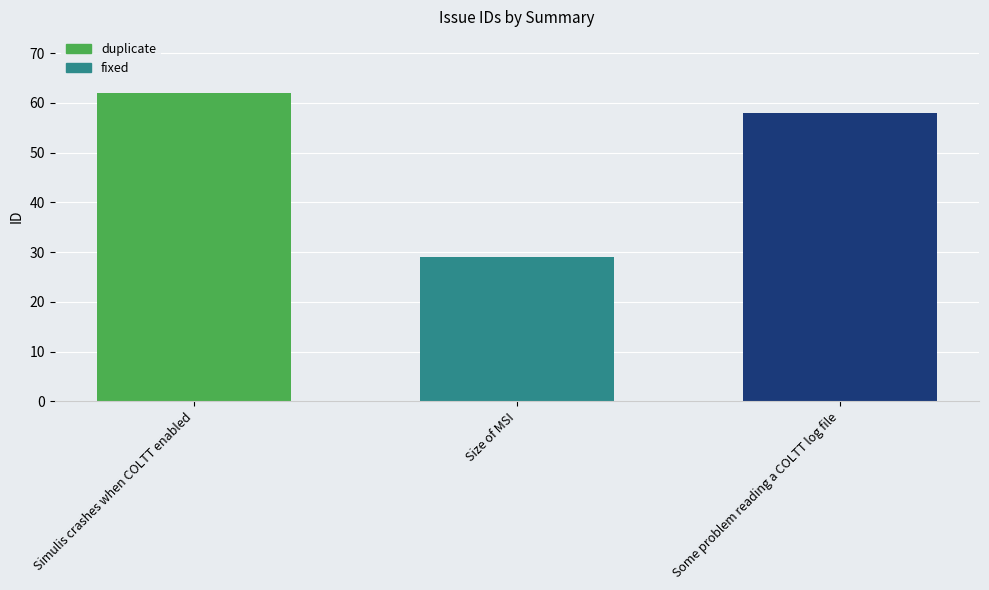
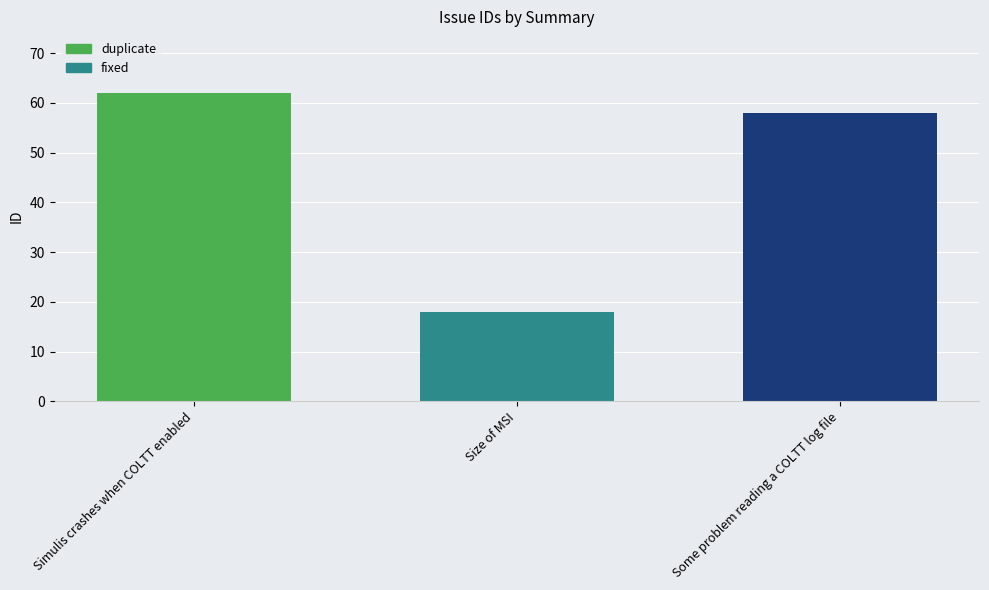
Size of MSI: 29 -> 18
